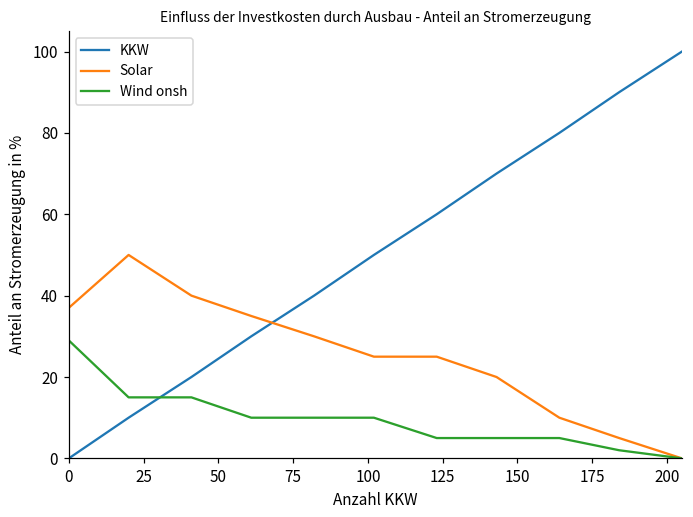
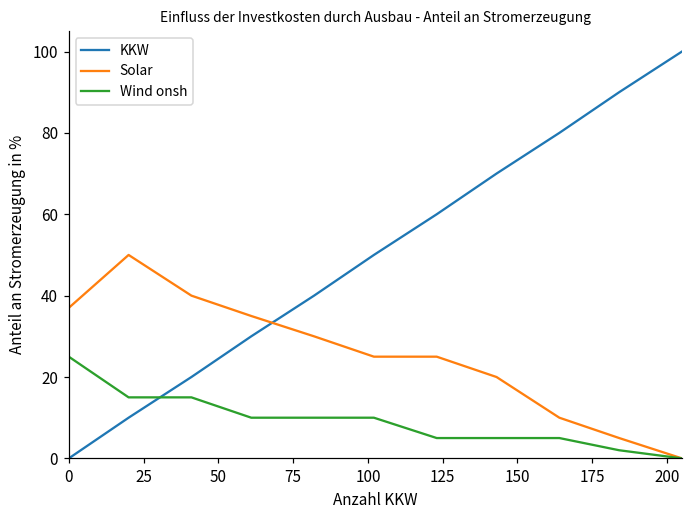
Wind onsh, 0: 29 -> 25
